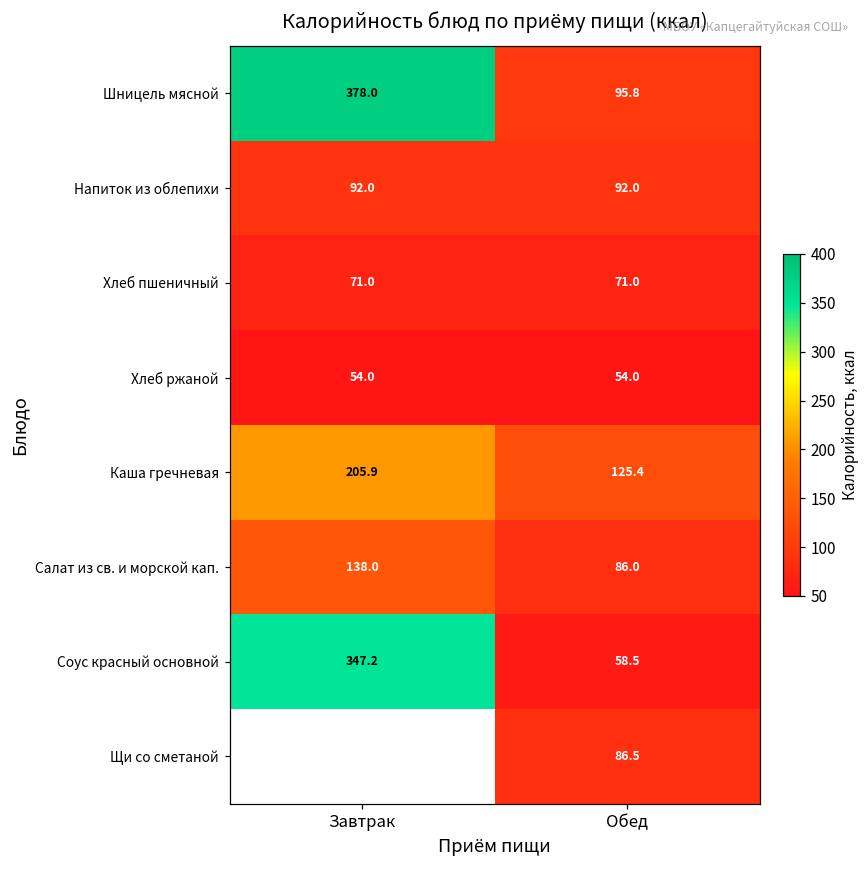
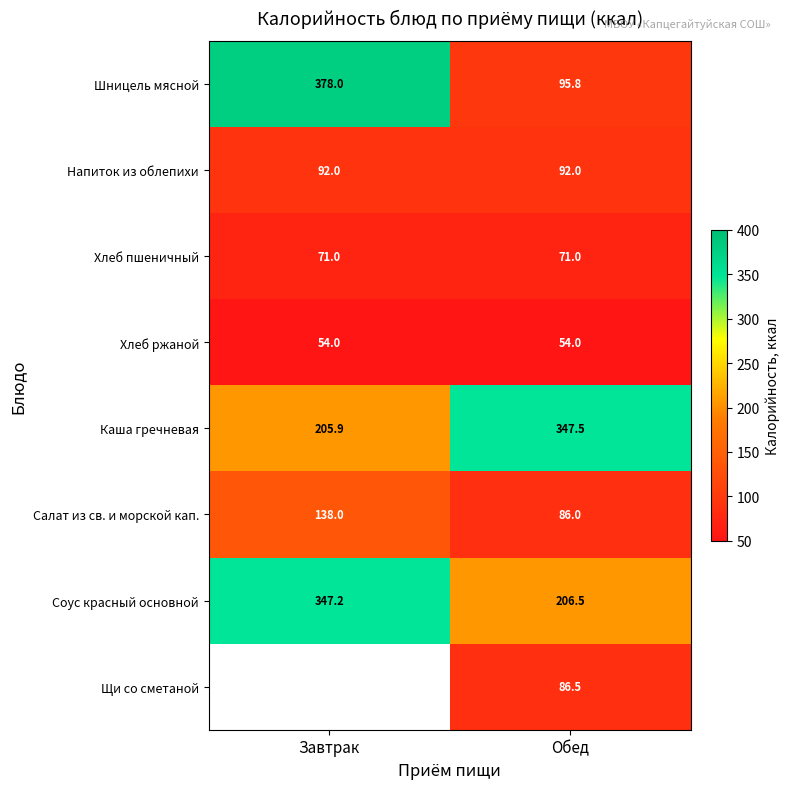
Каша гречневая, Обед: 125.4 -> 347.5
Соус красный основной, Обед: 58.5 -> 206.5
